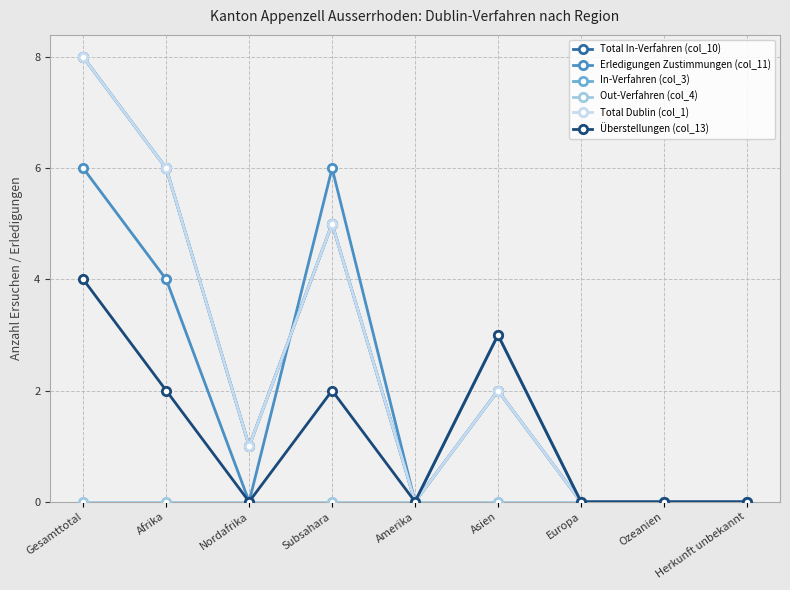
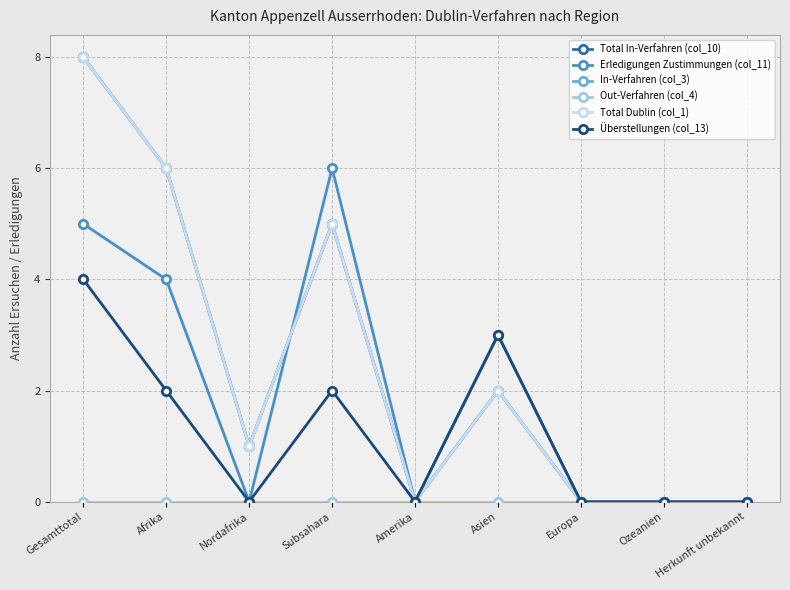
Erledigungen Zustimmungen (col_11), Gesamttotal: 6 -> 5
